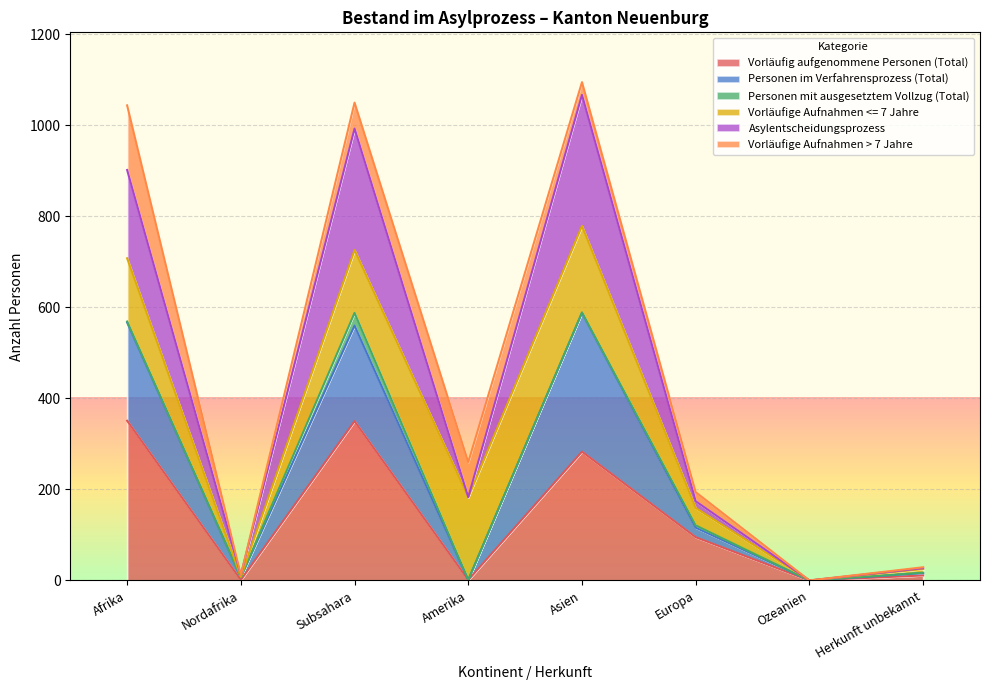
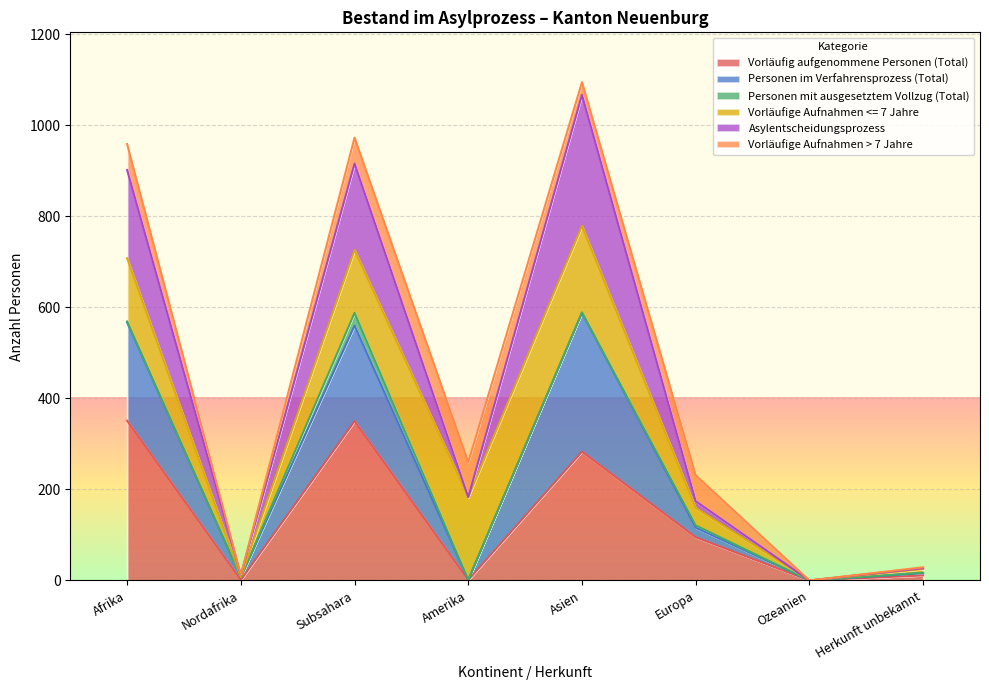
Vorläufige Aufnahmen > 7 Jahre, Afrika: 140 -> 60
Asylentscheidungsprozess, Subsahara: 270 -> 190
Vorläufige Aufnahmen > 7 Jahre, Europa: 20 -> 60
